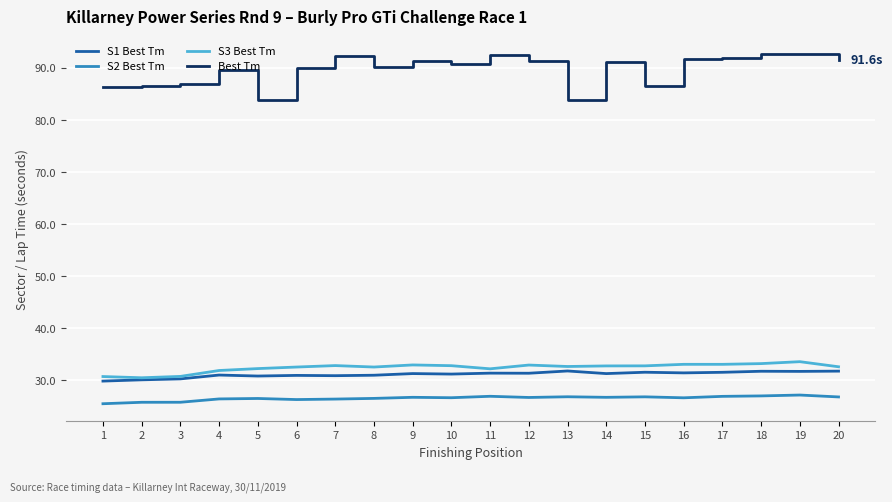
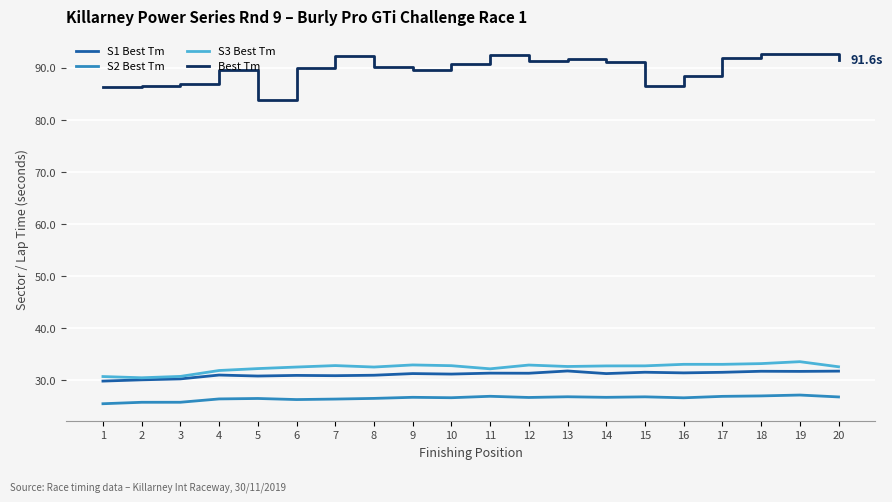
Best Tm, 9: 91 -> 90
Best Tm, 13: 84 -> 92
Best Tm, 16: 92 -> 88
